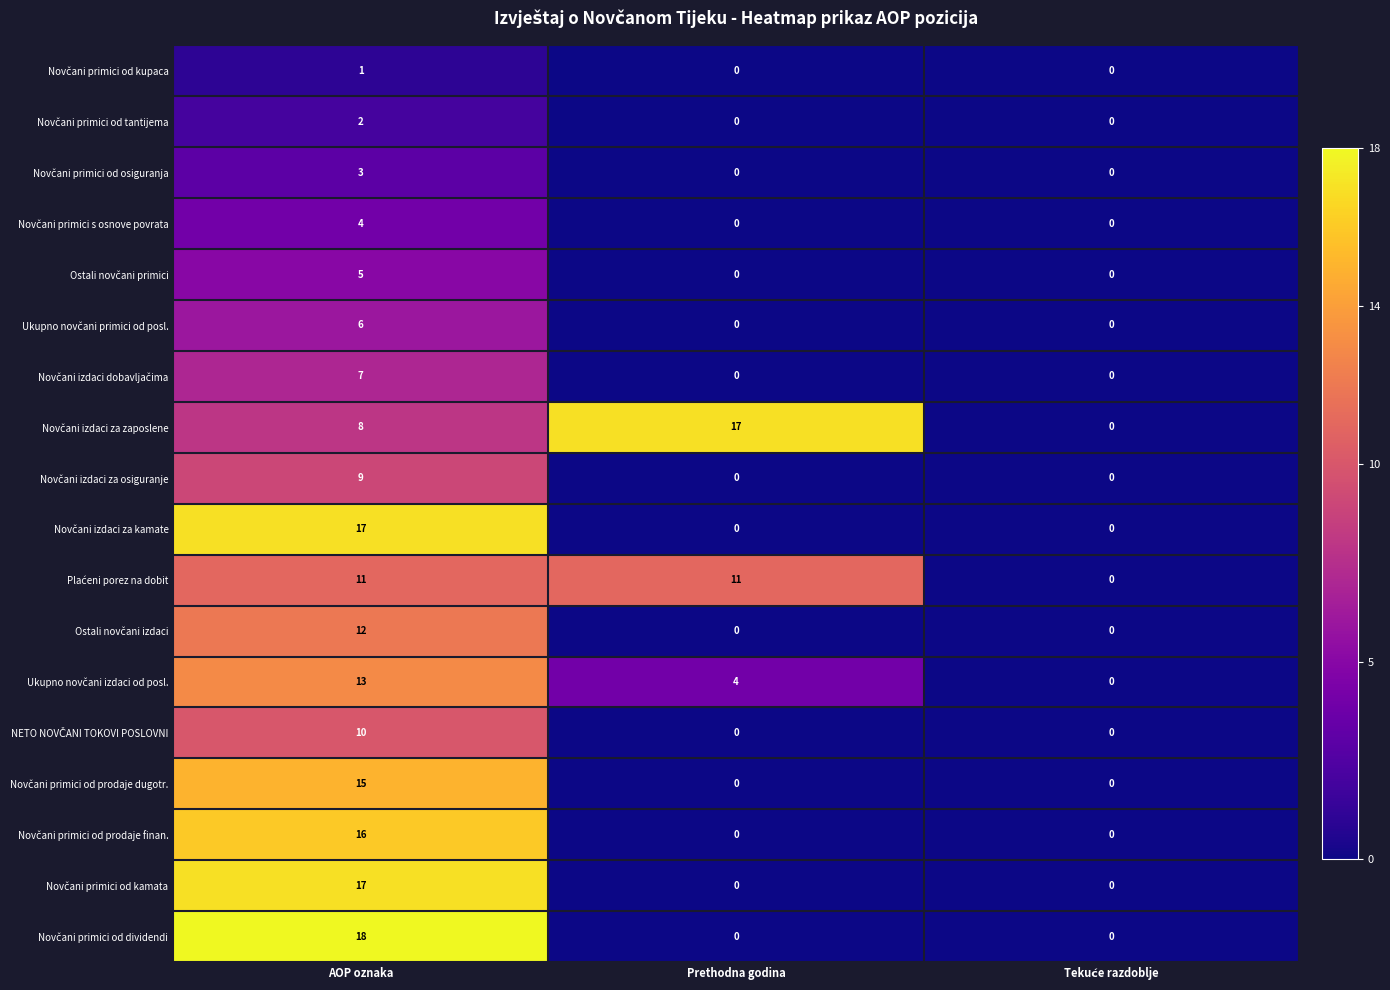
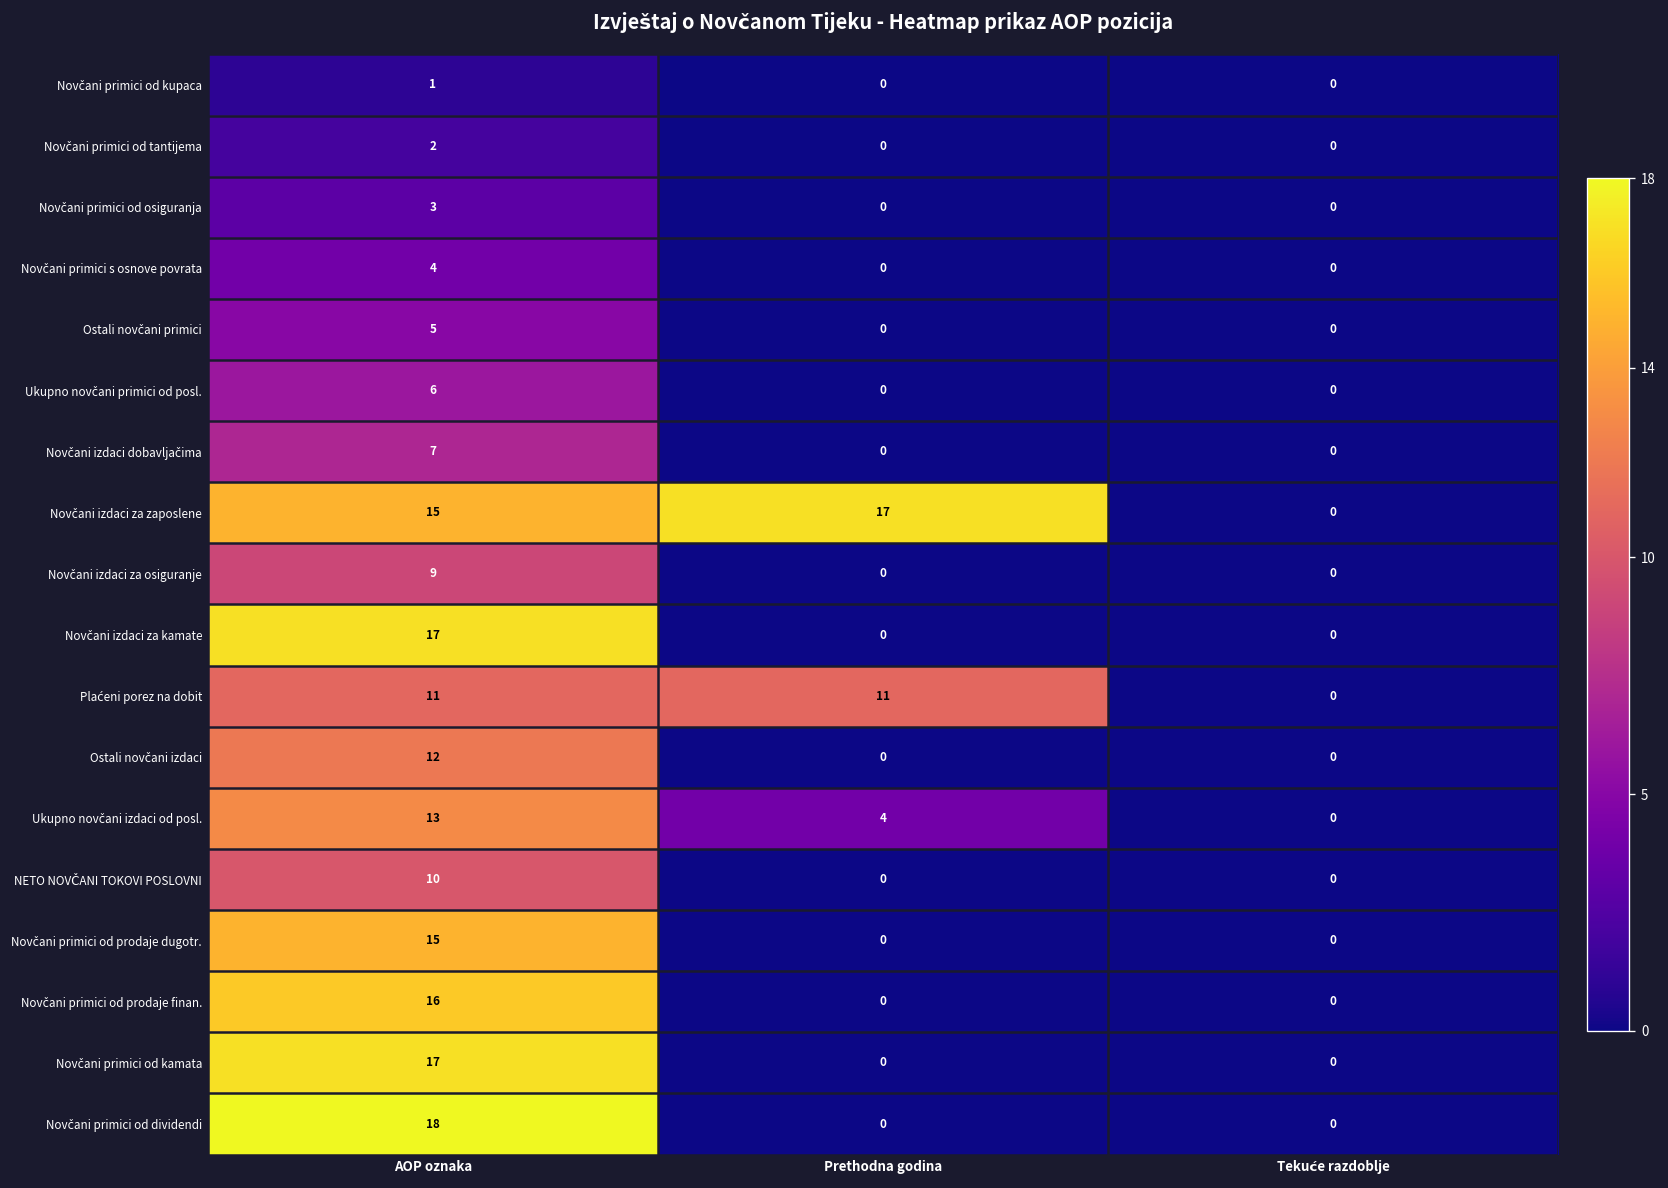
Novčani izdaci za zaposlene, AOP oznaka: 8 -> 15
